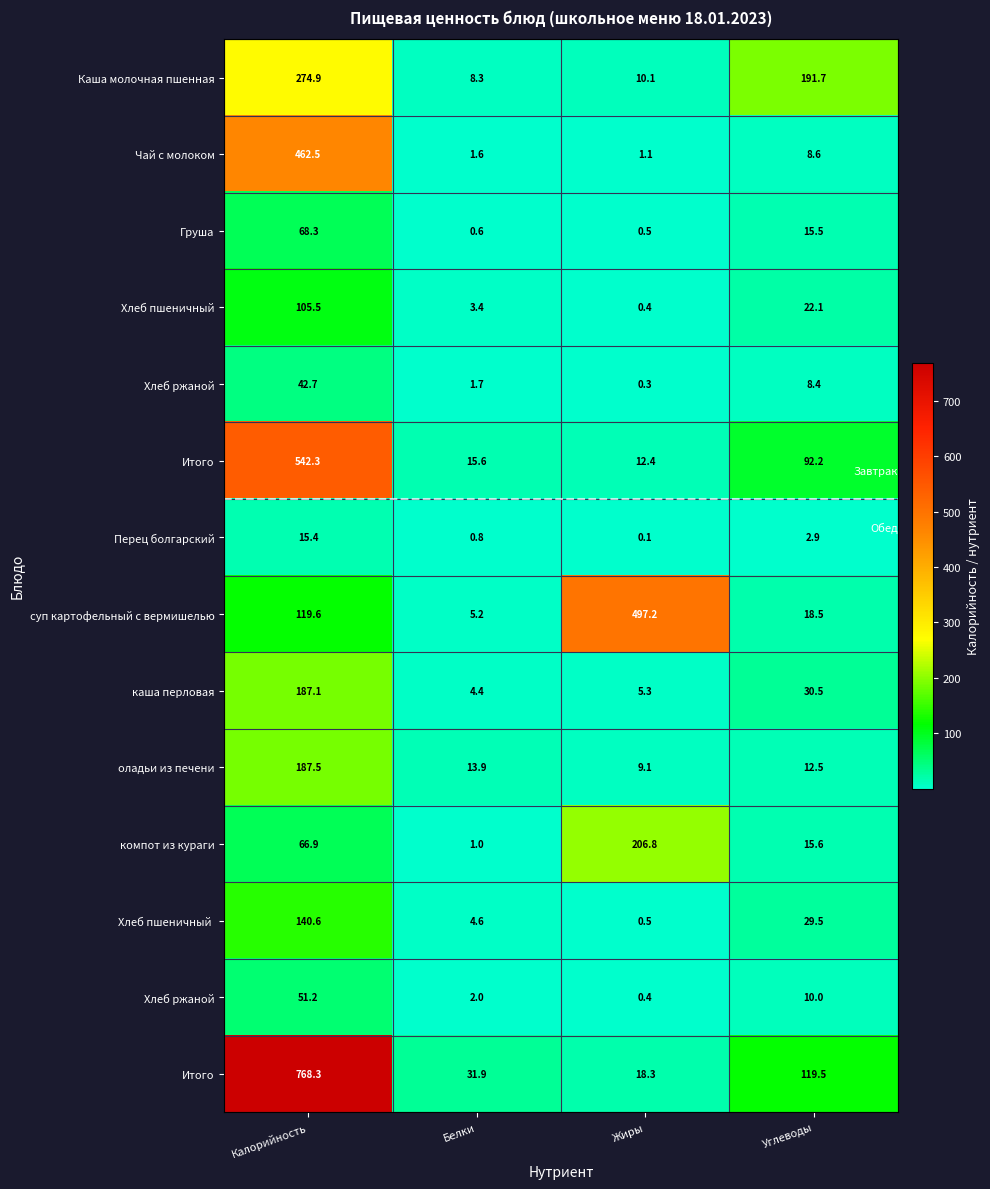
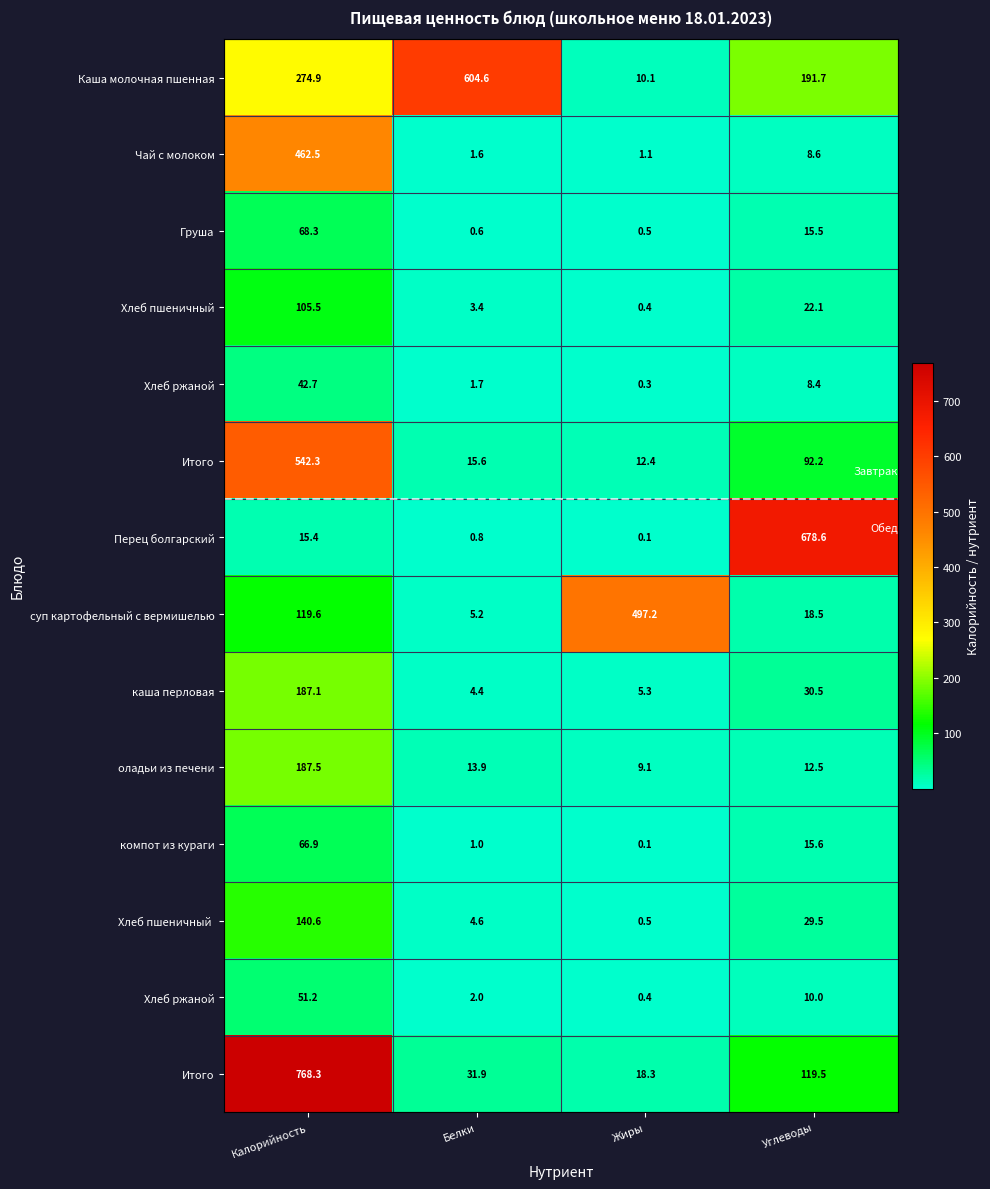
Каша молочная пшенная, Белки: 8.3 -> 604.6
Перец болгарский, Углеводы: 2.9 -> 678.6
компот из кураги, Жиры: 206.8 -> 0.1
